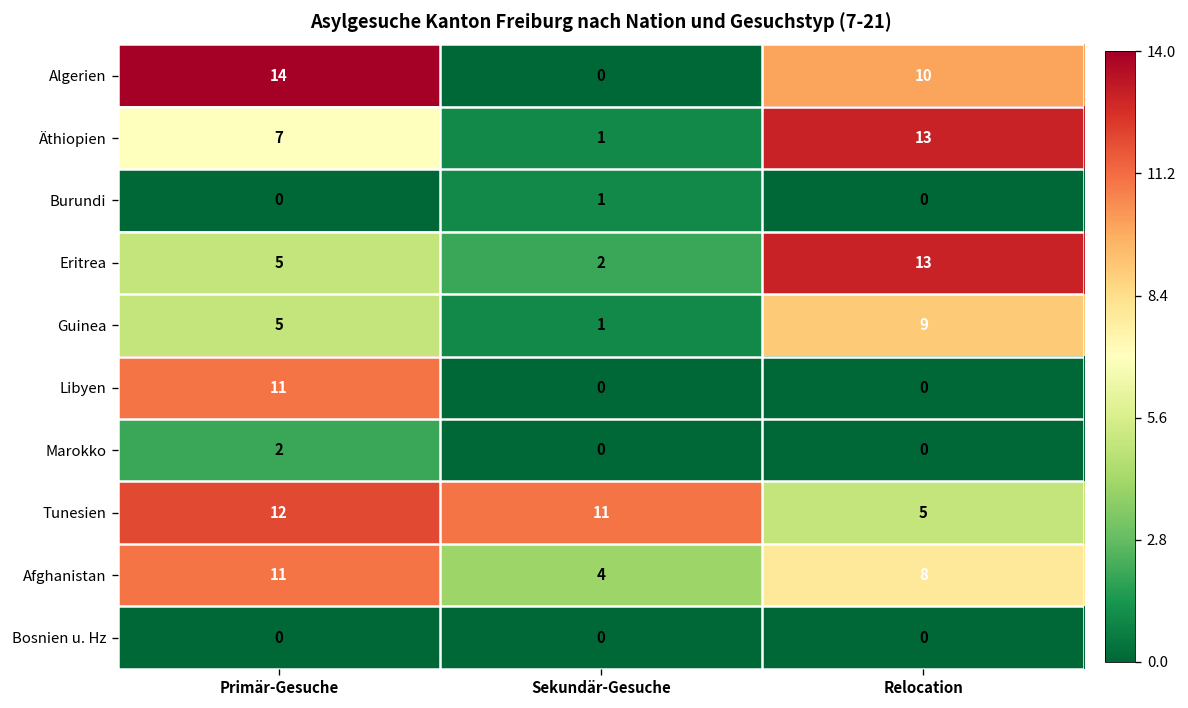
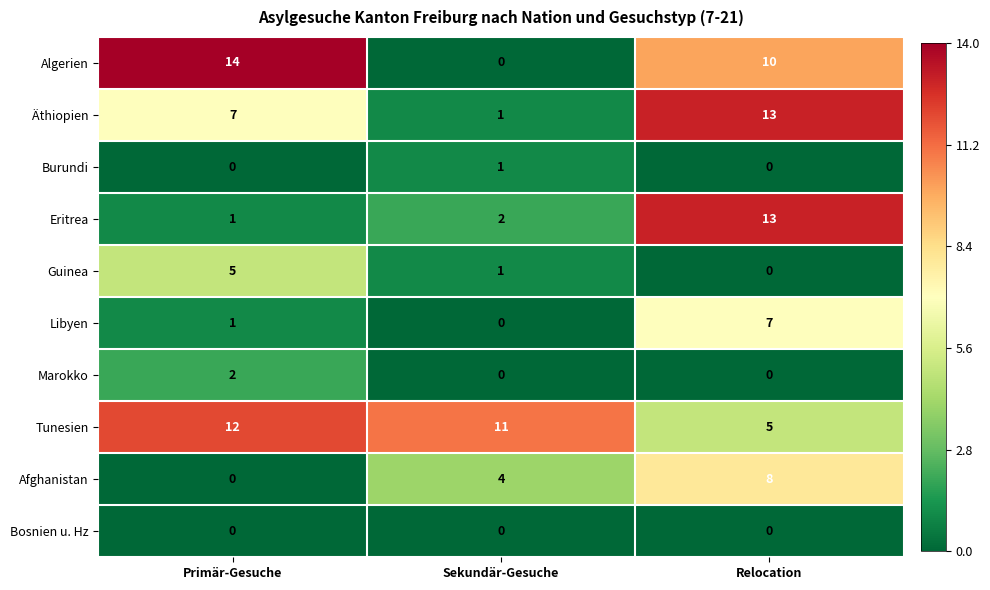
Eritrea, Primär-Gesuche: 5 -> 1
Guinea, Relocation: 9 -> 0
Libyen, Primär-Gesuche: 11 -> 1
Libyen, Relocation: 0 -> 7
Afghanistan, Primär-Gesuche: 11 -> 0
